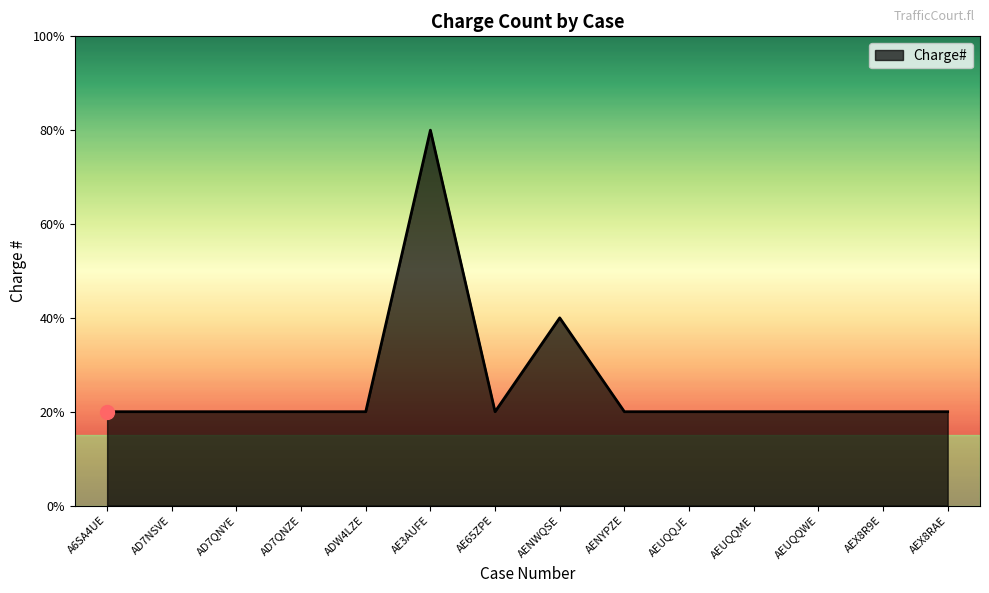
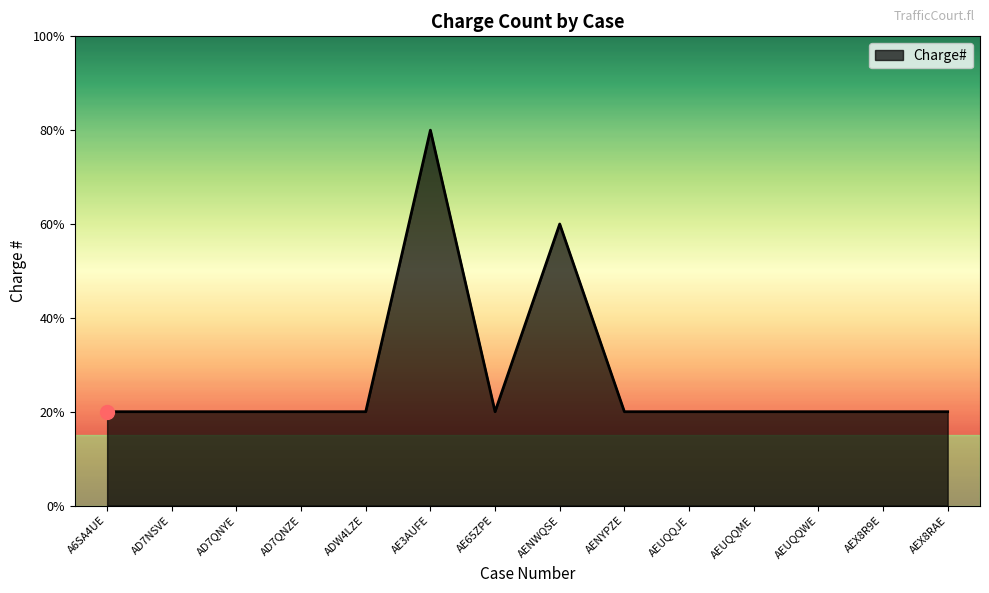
Charge#, AENWQSE: 40% -> 60%
